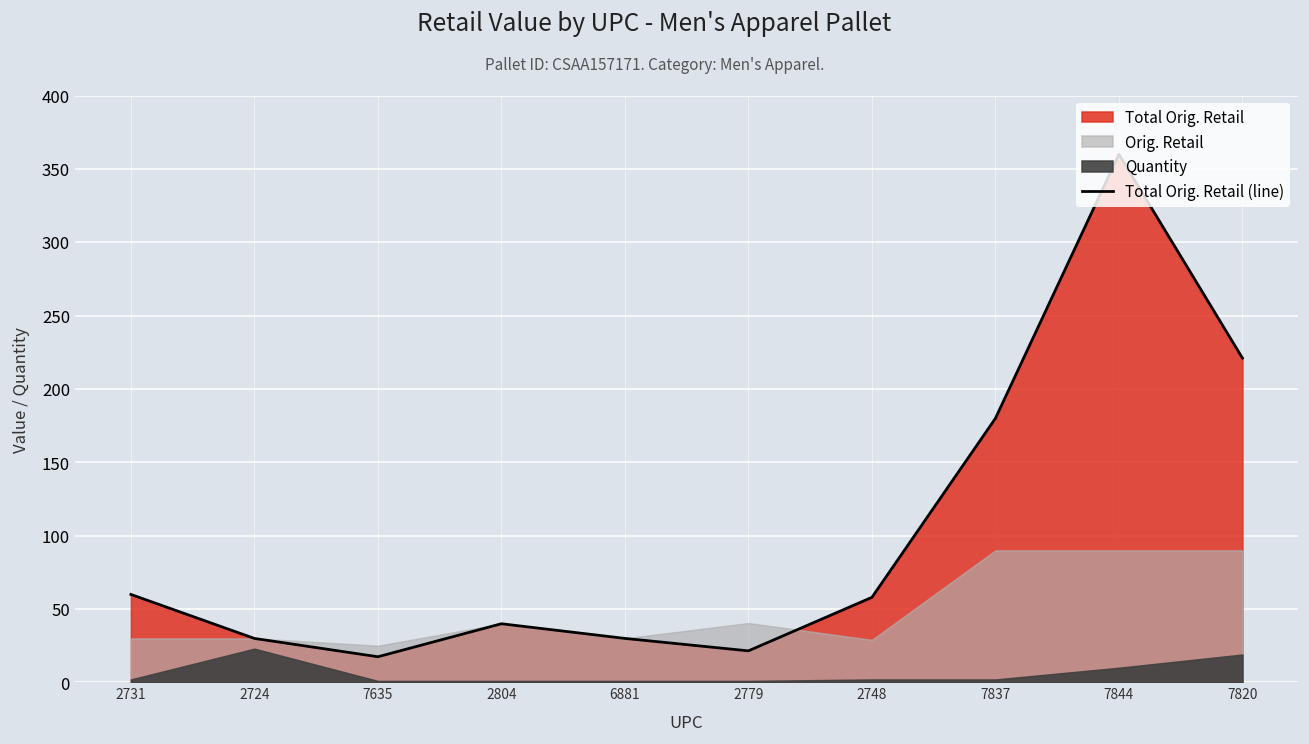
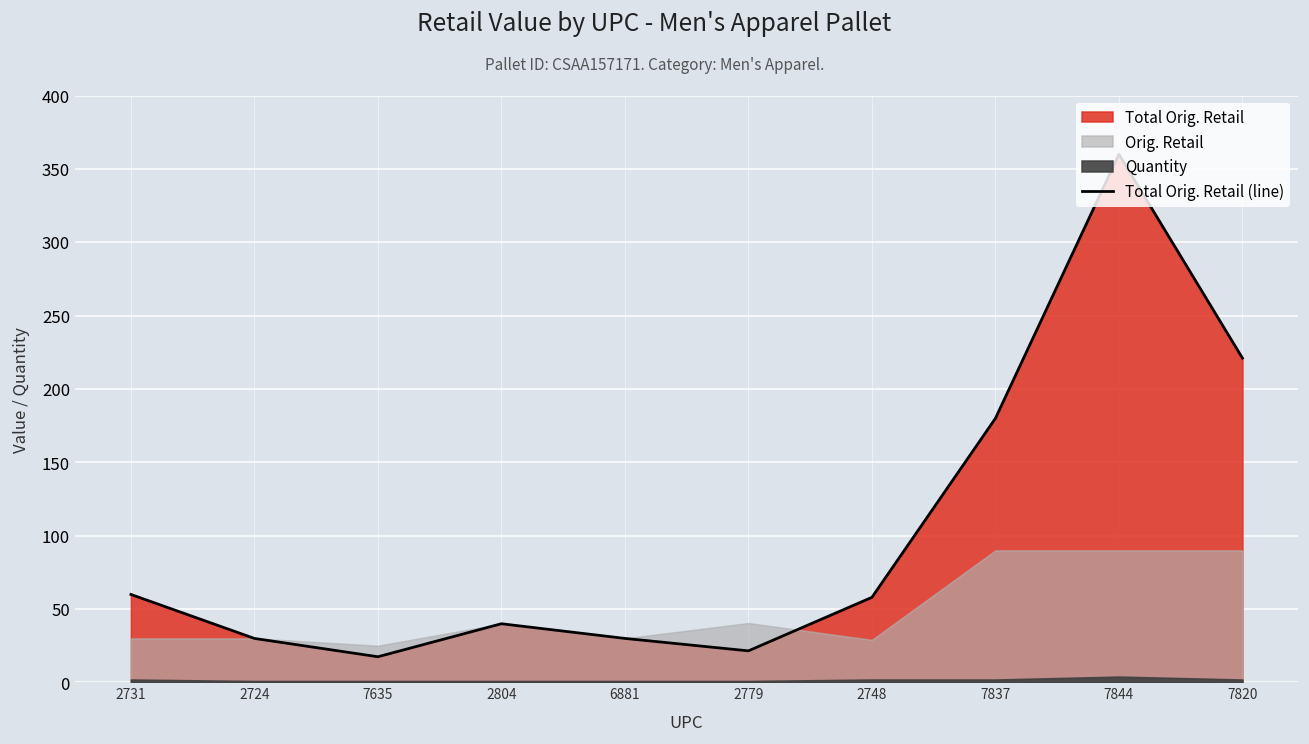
Quantity, 2724: 23 -> 1
Quantity, 7844: 10 -> 4
Quantity, 7820: 19 -> 2
